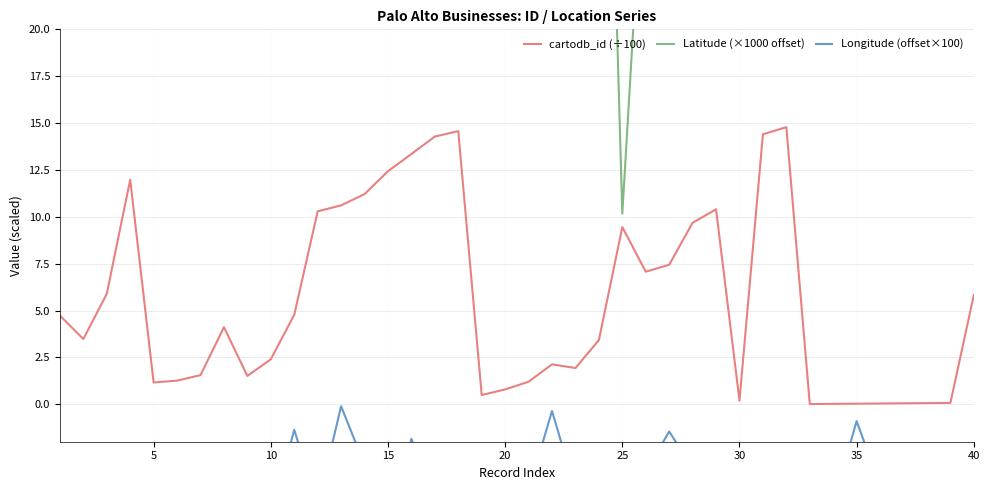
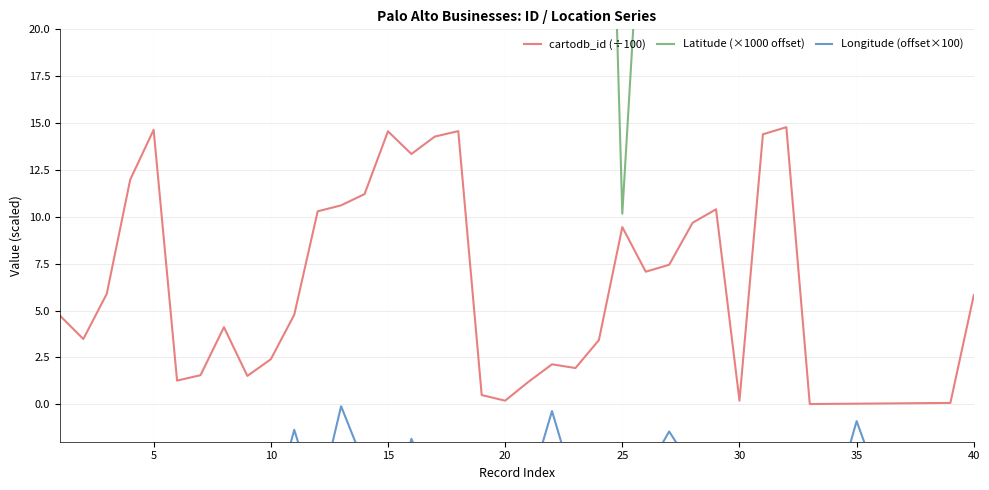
cartodb_id (÷100), 5: 1.2 -> 14.6
cartodb_id (÷100), 15: 12.4 -> 14.6
cartodb_id (÷100), 20: 0.8 -> 0.2
